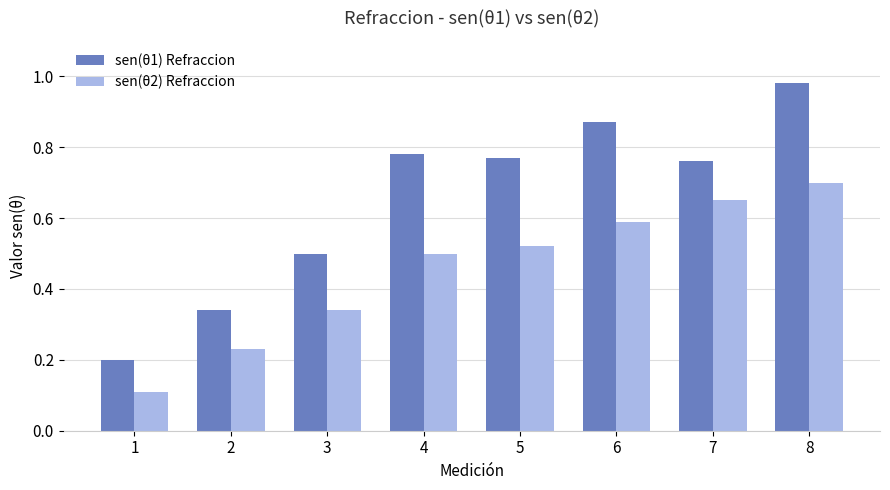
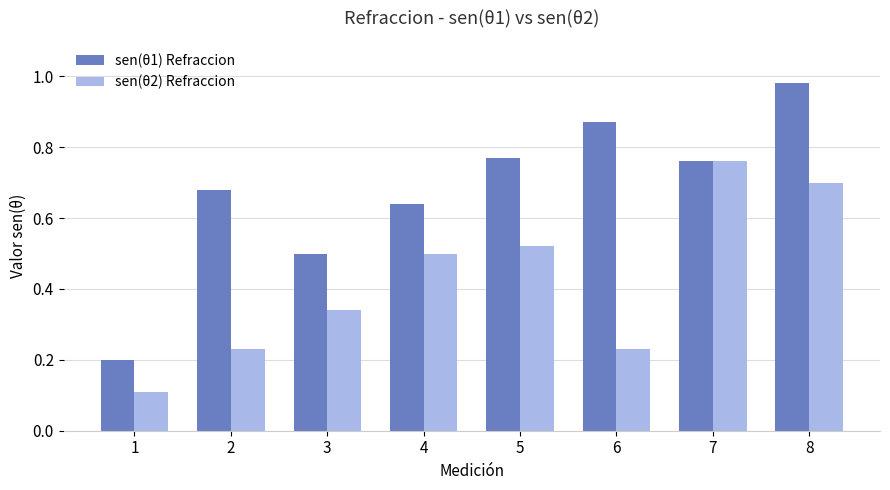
sen(θ1) Refraccion, 2: 0.34 -> 0.68
sen(θ1) Refraccion, 4: 0.78 -> 0.64
sen(θ2) Refraccion, 6: 0.59 -> 0.23
sen(θ2) Refraccion, 7: 0.65 -> 0.76
